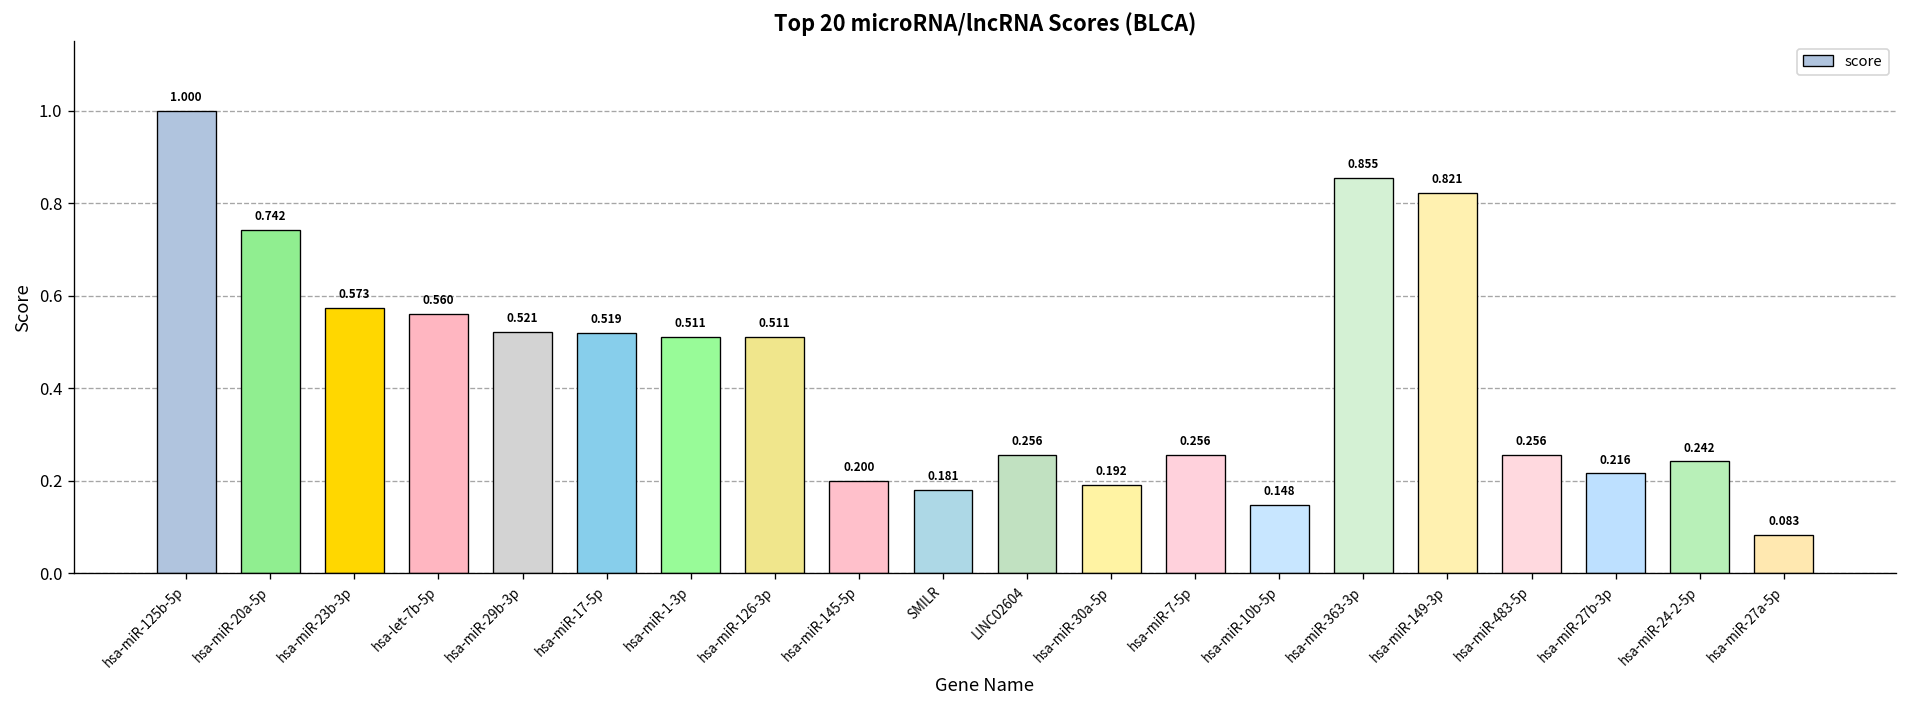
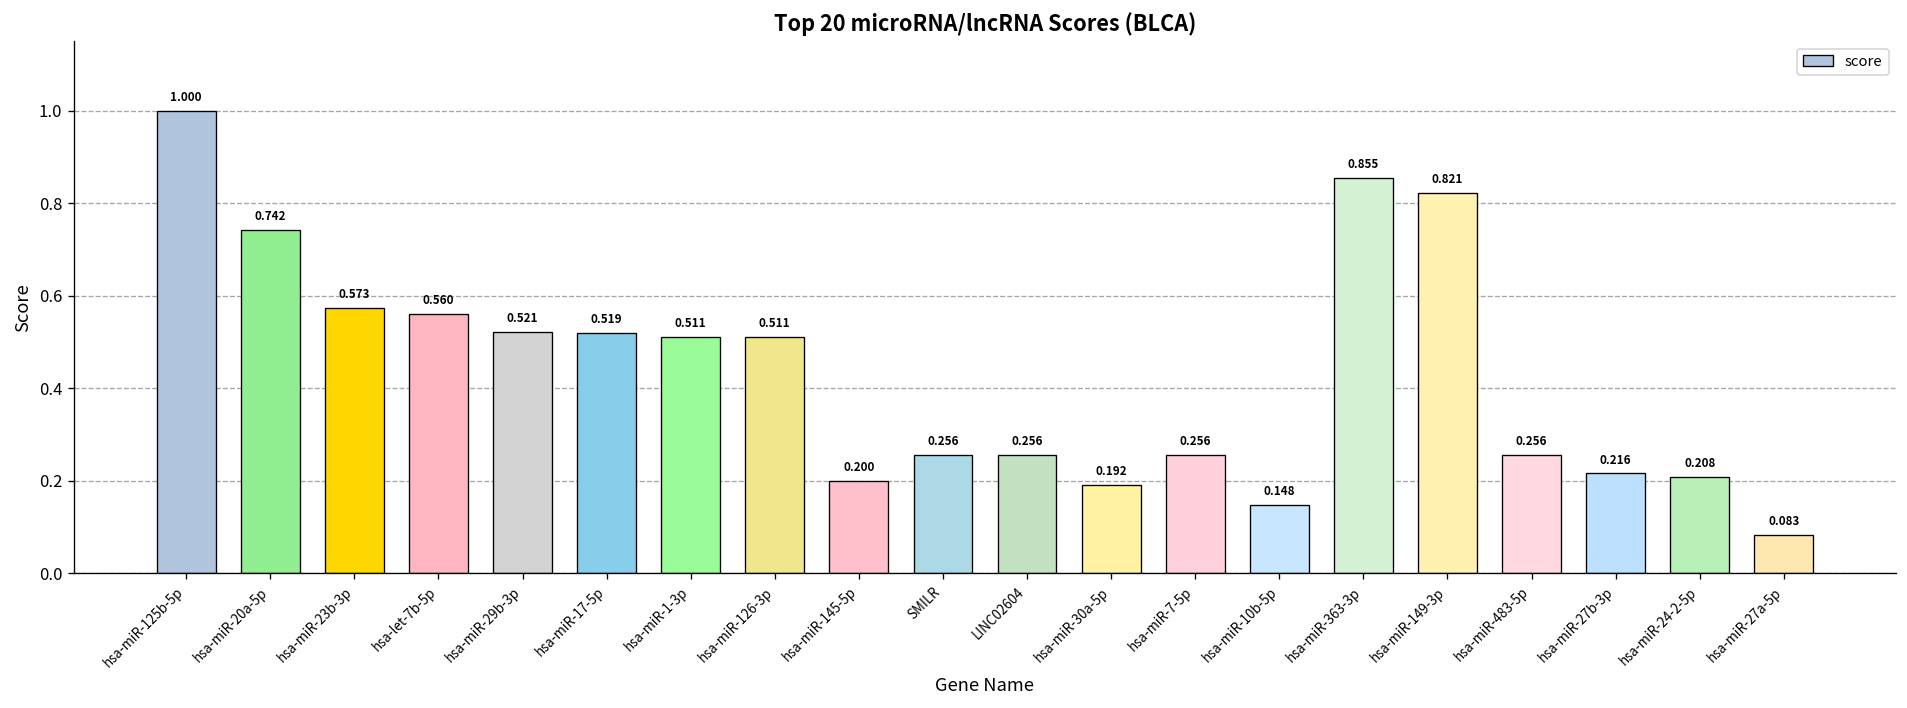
SMILR: 0.181 -> 0.256
hsa-miR-24-2-5p: 0.242 -> 0.208
